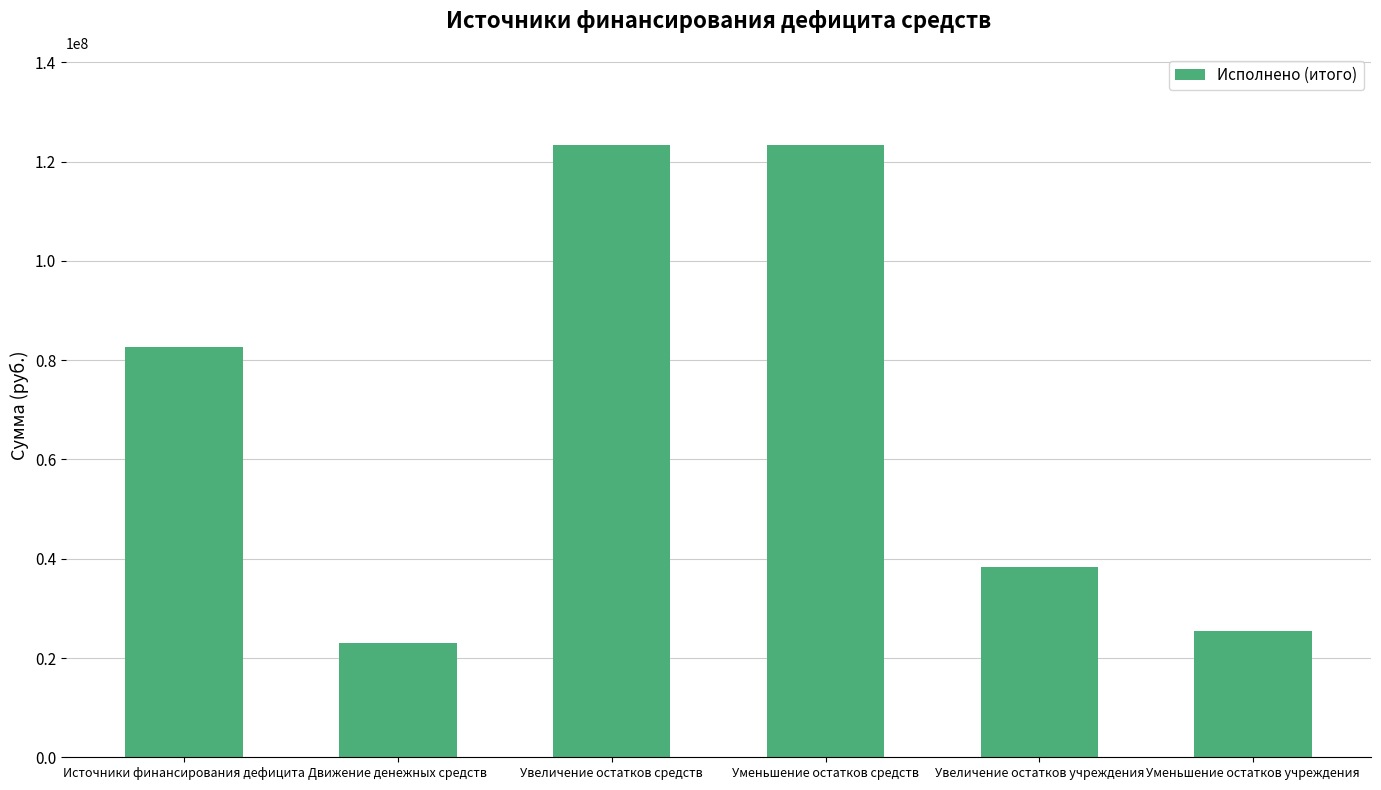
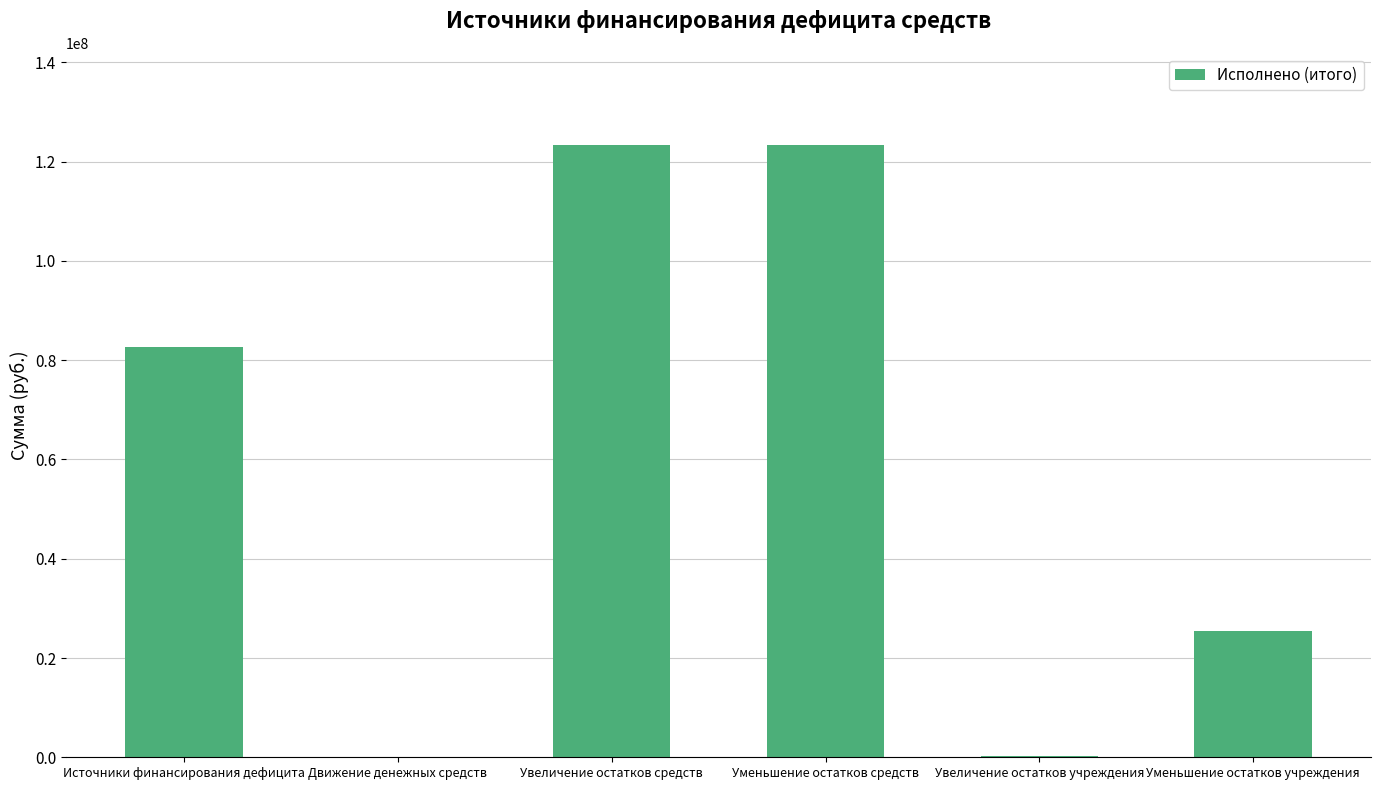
Движение денежных средств: 23000000 -> 0
Увеличение остатков учреждения: 38000000 -> 0
